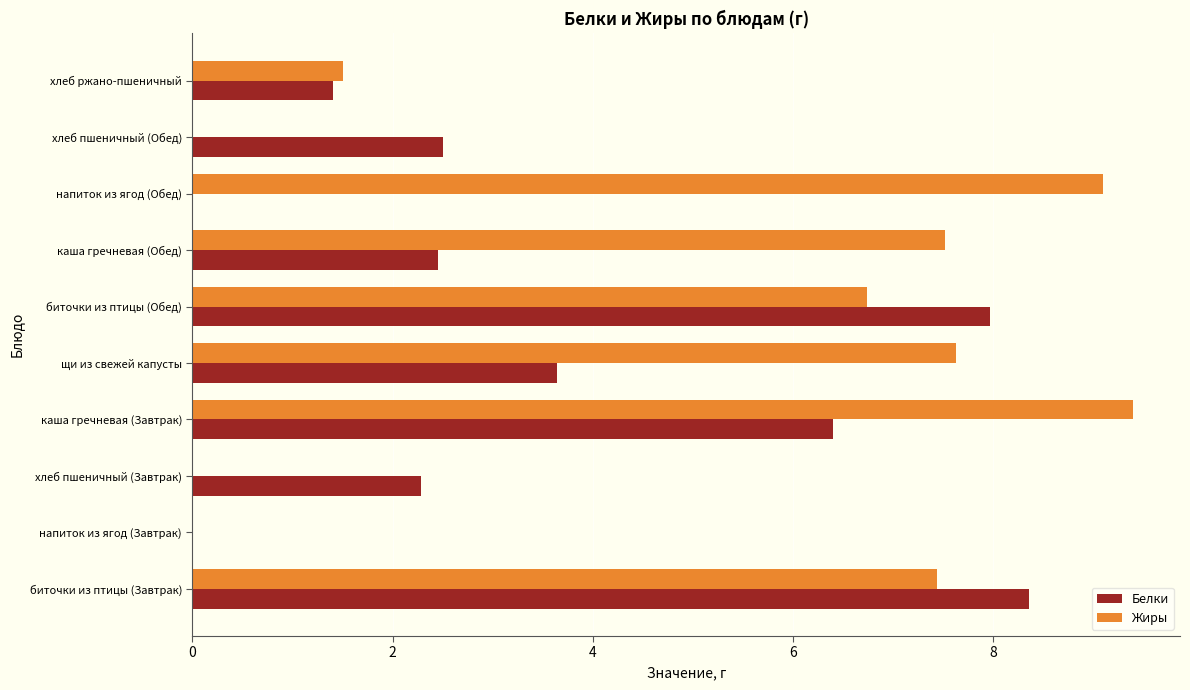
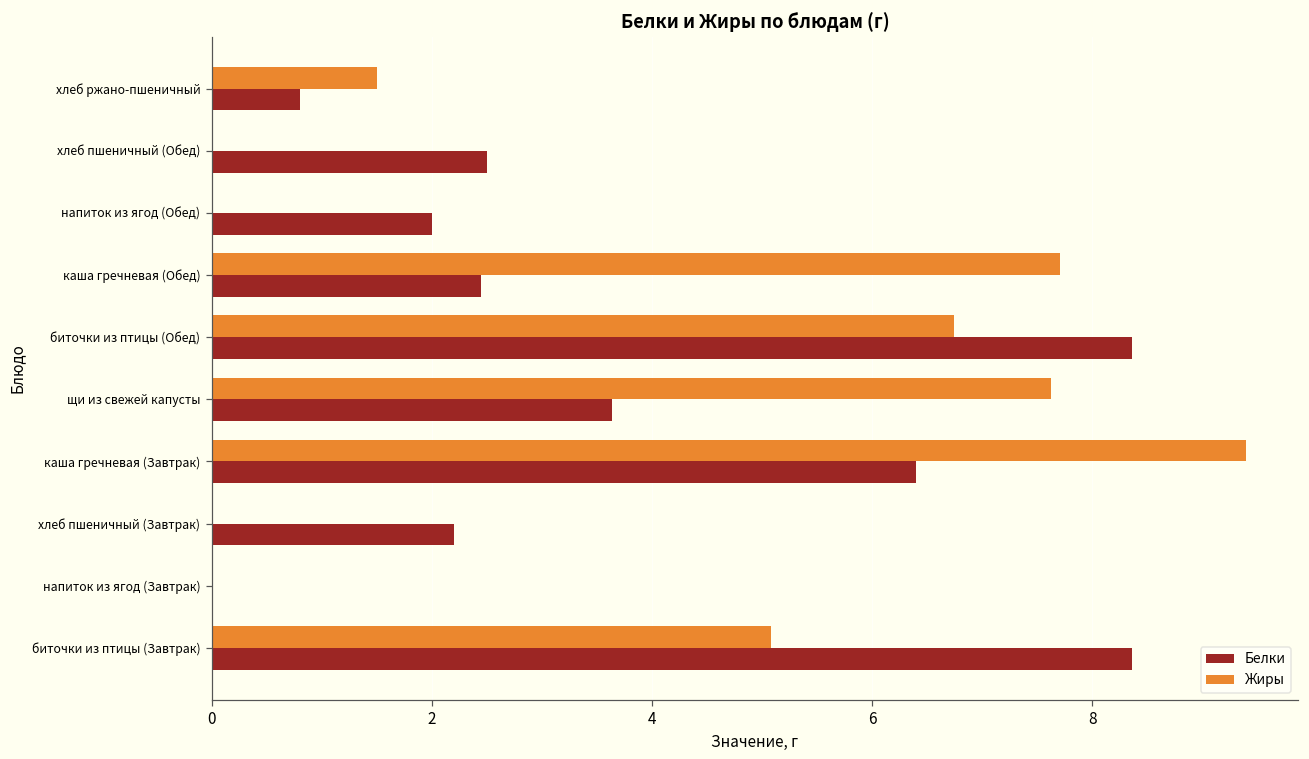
Белки, хлеб ржано-пшеничный: 1.4 -> 0.8
Жиры, напиток из ягод (Обед): 9.1 -> 0.0
Белки, напиток из ягод (Обед): 0 -> 2
Жиры, каша гречневая (Обед): 7.52 -> 7.71
Белки, биточки из птицы (Обед): 7.97 -> 8.36
Белки, хлеб пшеничный (Завтрак): 2.28 -> 2.20
Жиры, биточки из птицы (Завтрак): 7.44 -> 5.08
